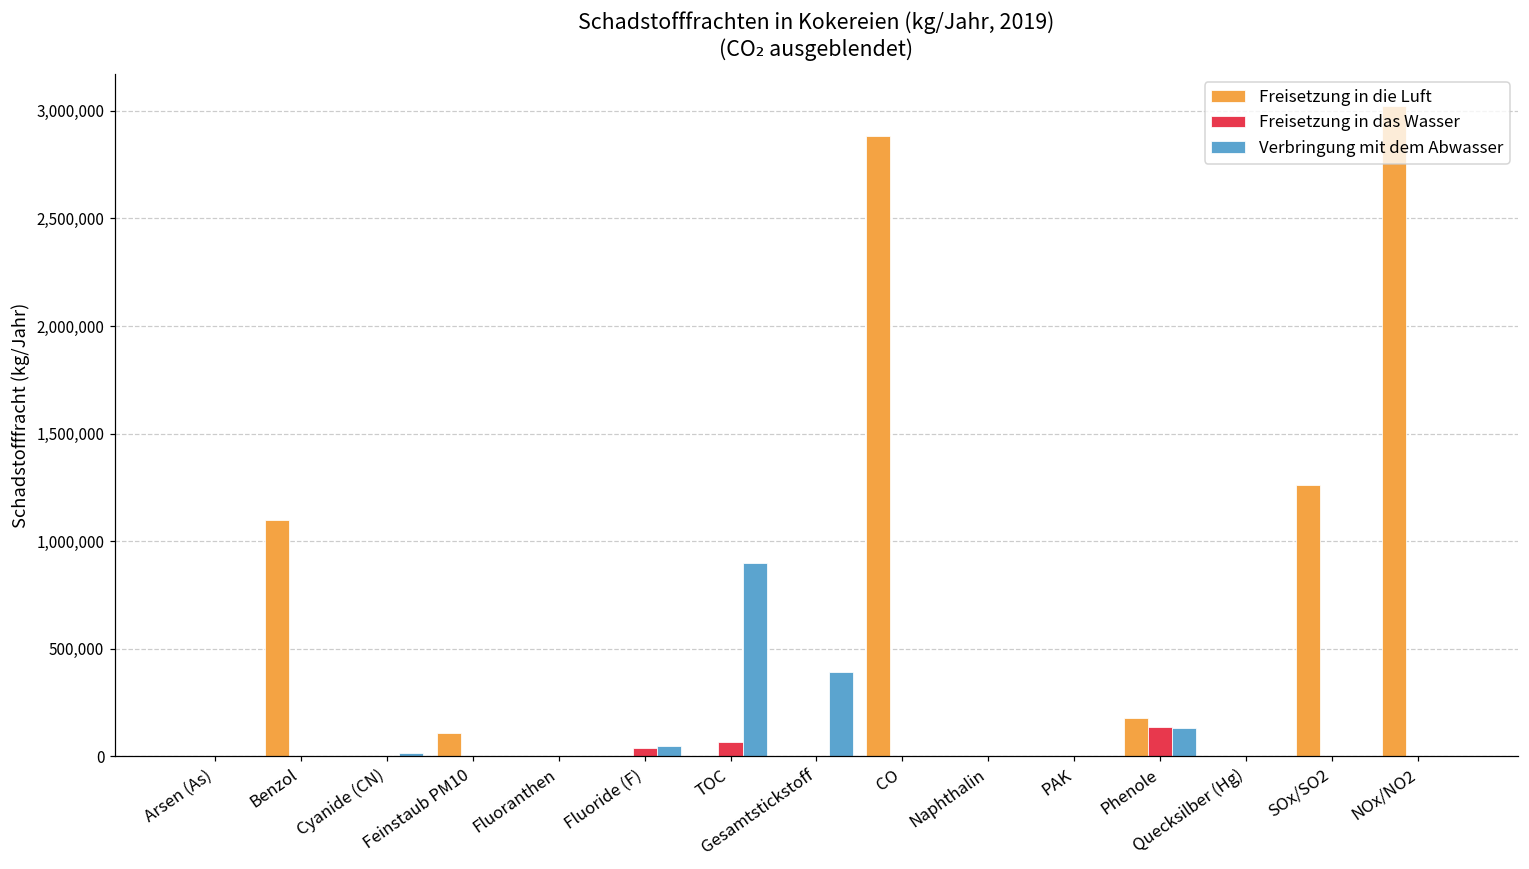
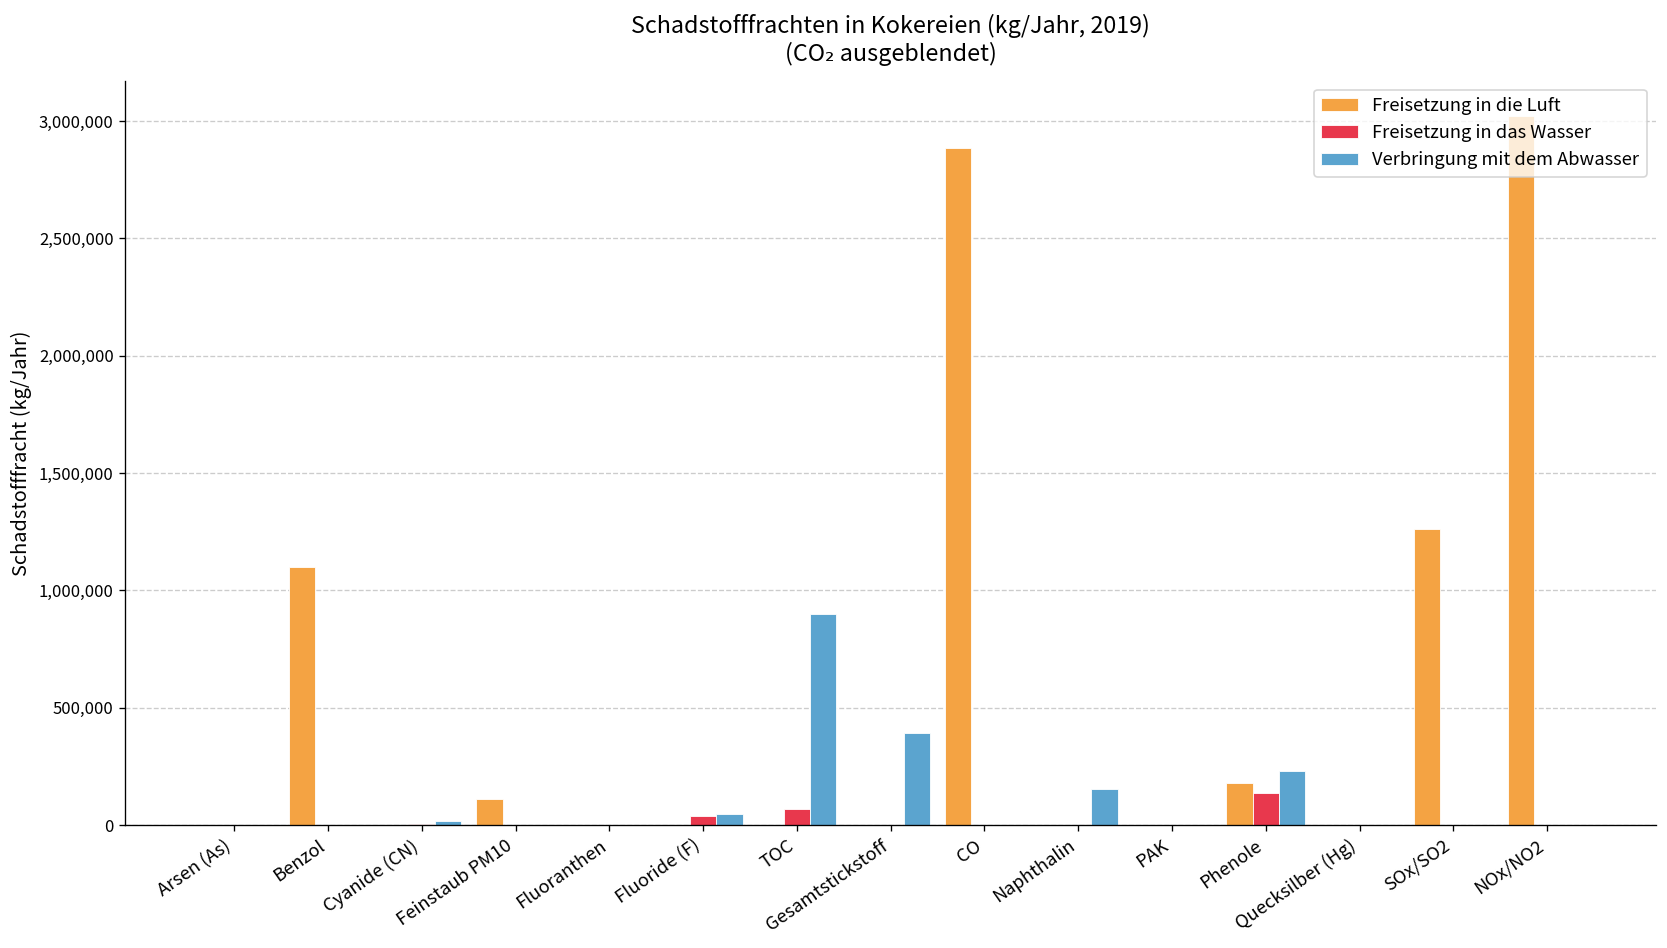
Verbringung mit dem Abwasser, Naphthalin: 0 -> 150,000
Verbringung mit dem Abwasser, Phenole: 130,000 -> 230,000
